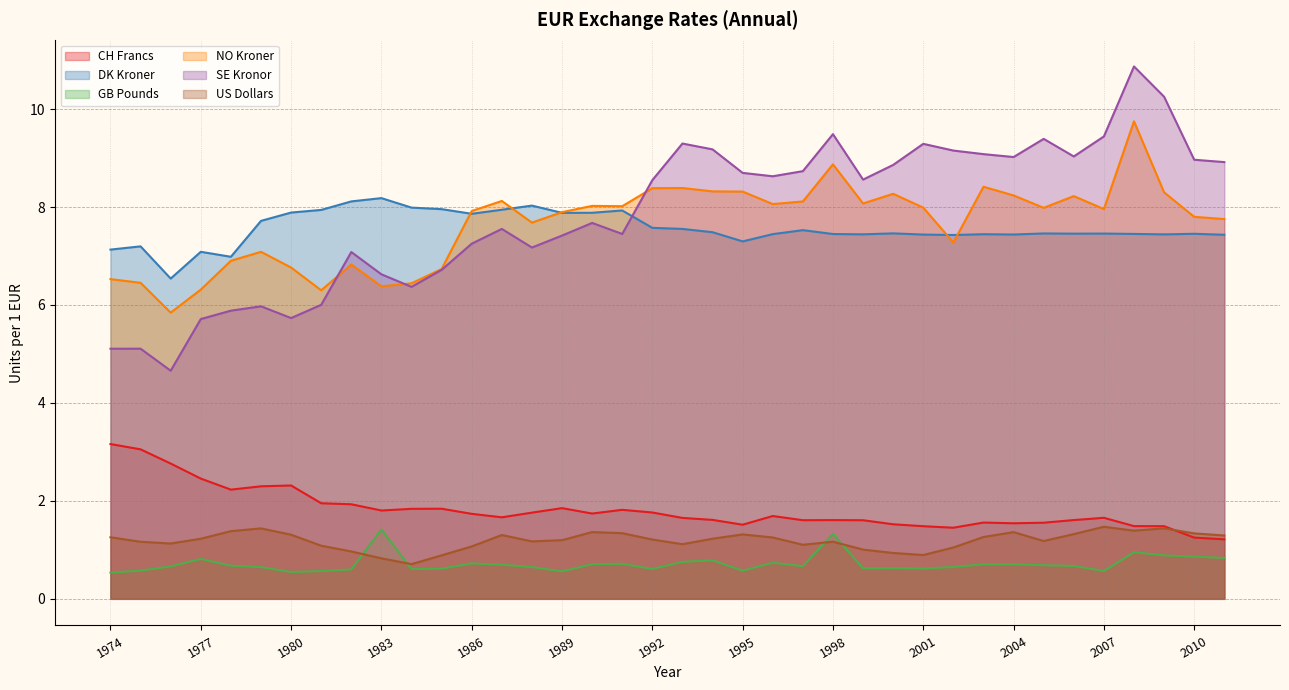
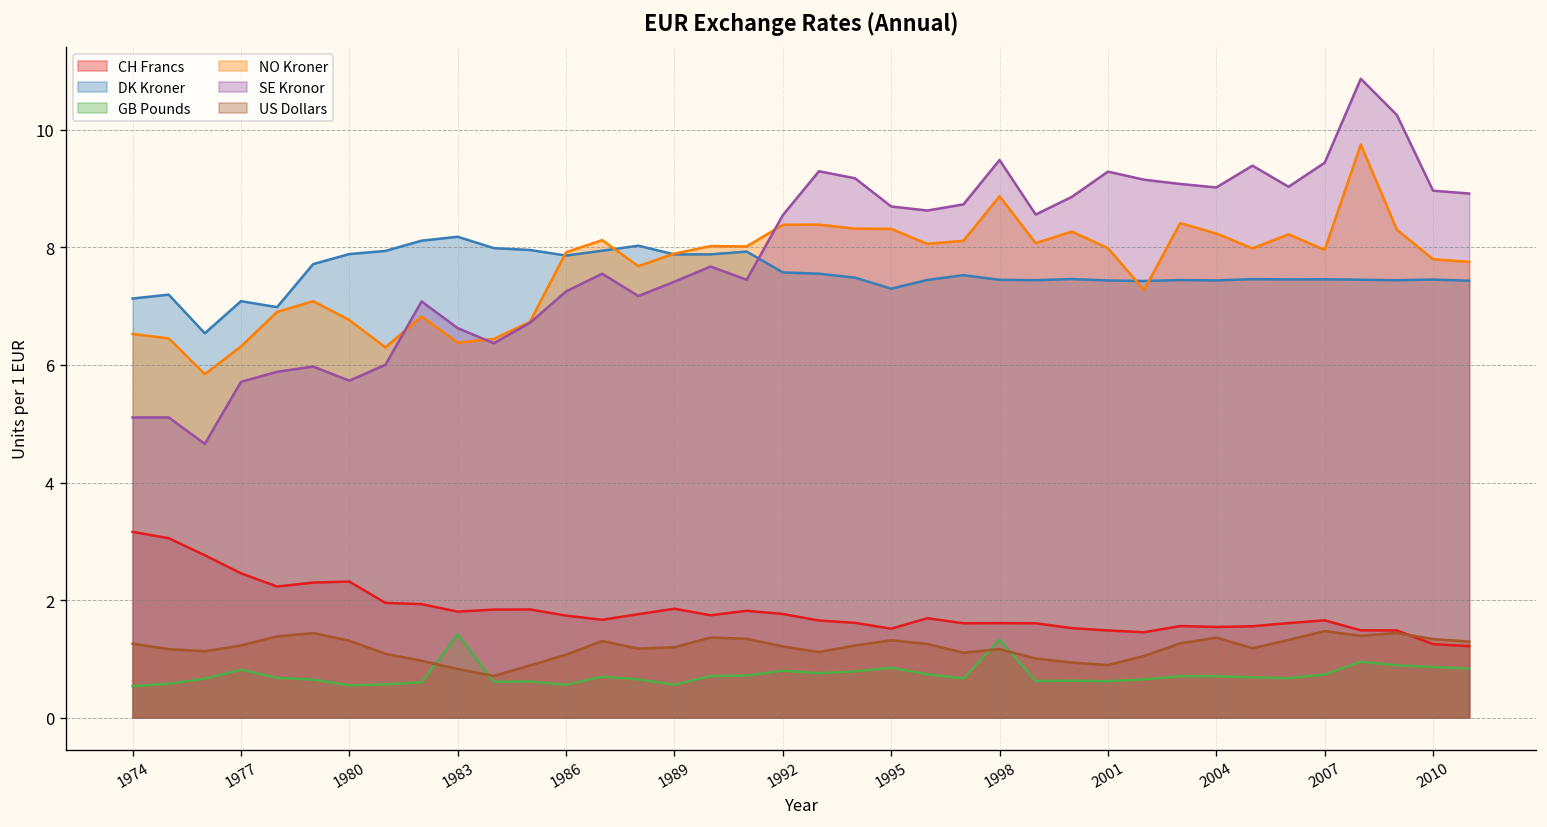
GB Pounds, 1986: 0.7 -> 0.6
GB Pounds, 1992: 0.6 -> 0.8
GB Pounds, 1995: 0.6 -> 0.8
GB Pounds, 2007: 0.6 -> 0.7
